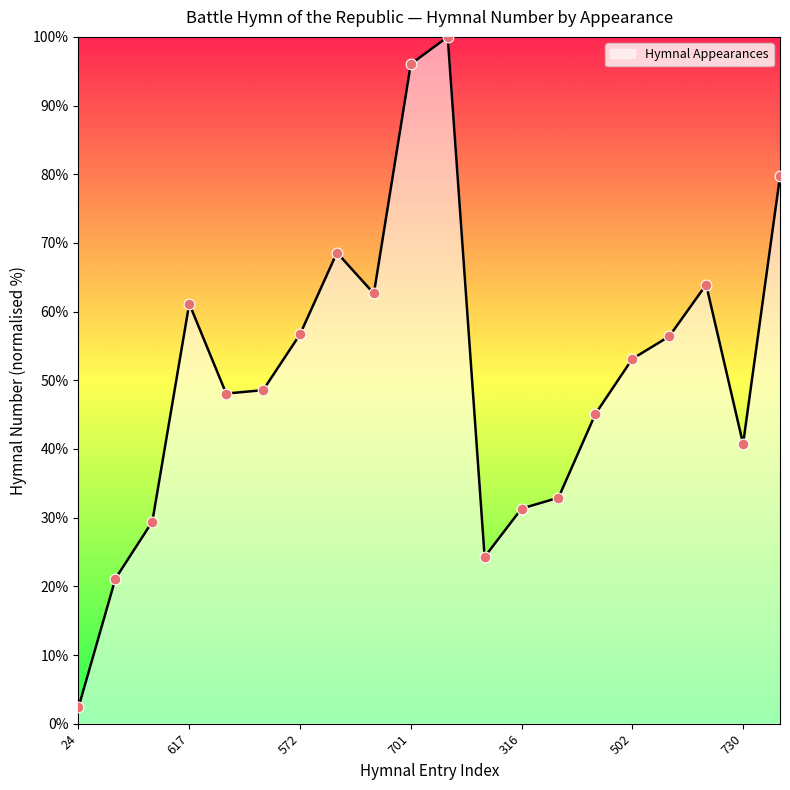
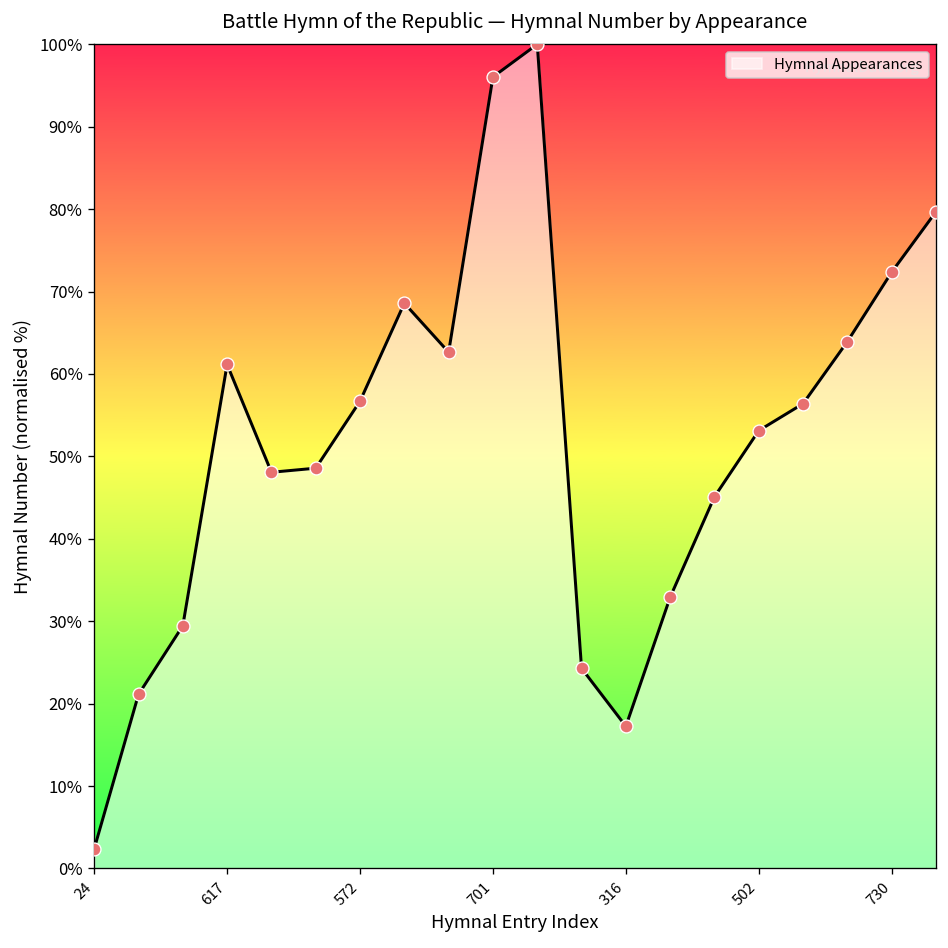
316: 31% -> 17%
730: 41% -> 72%
